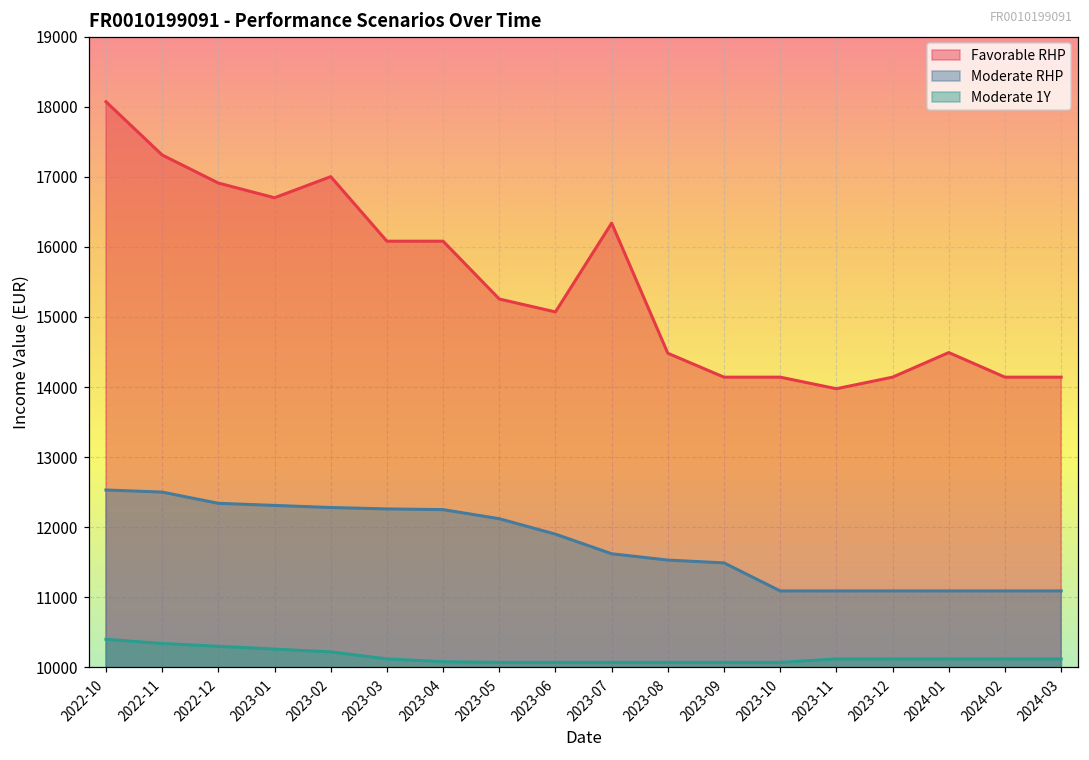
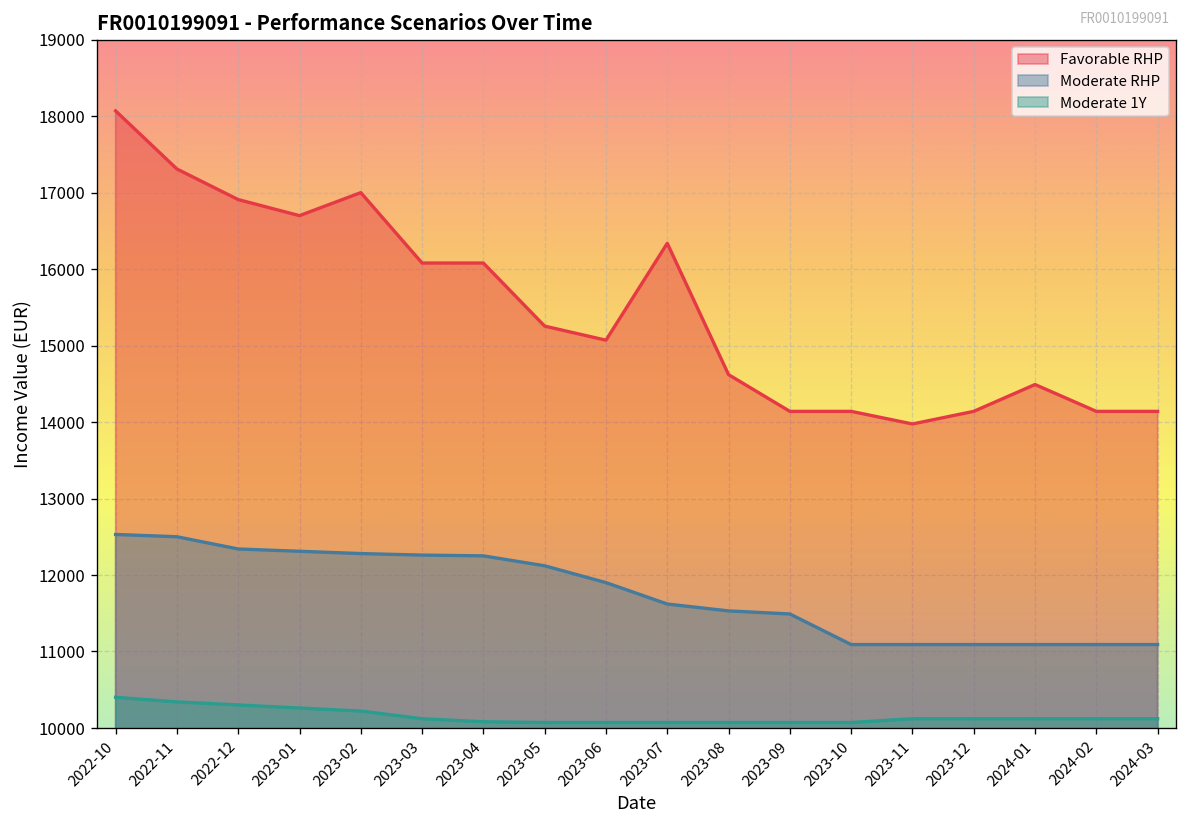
Favorable RHP, 2023-08: 14500 -> 14600
